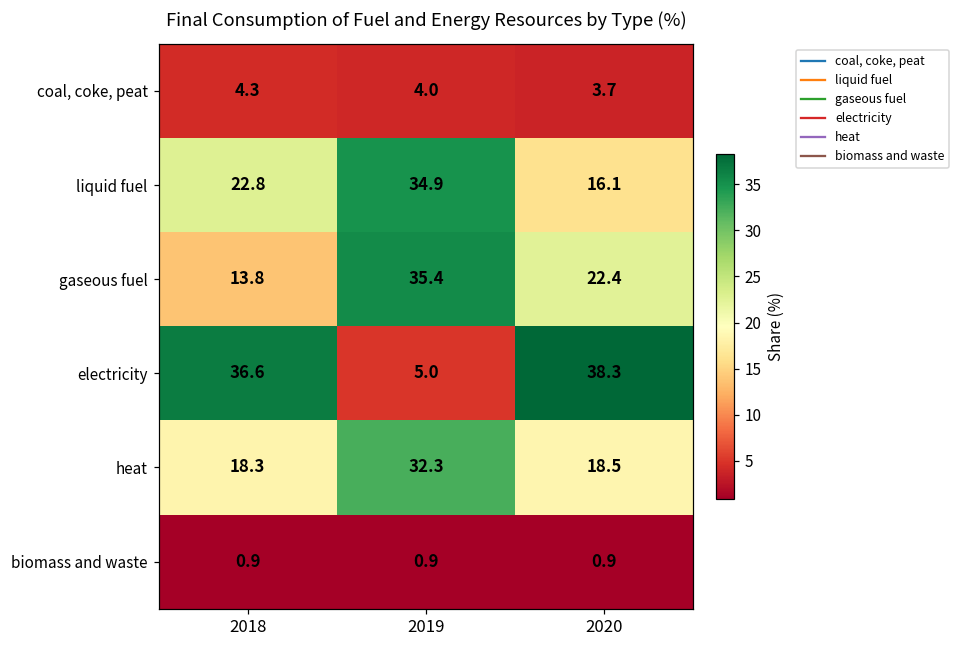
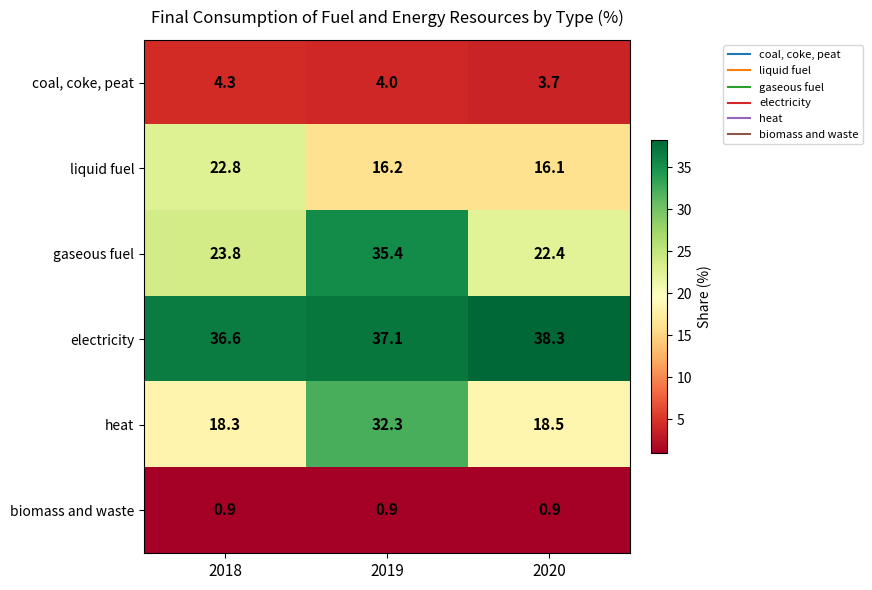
liquid fuel, 2019: 34.9 -> 16.2
gaseous fuel, 2018: 13.8 -> 23.8
electricity, 2019: 5.0 -> 37.1
